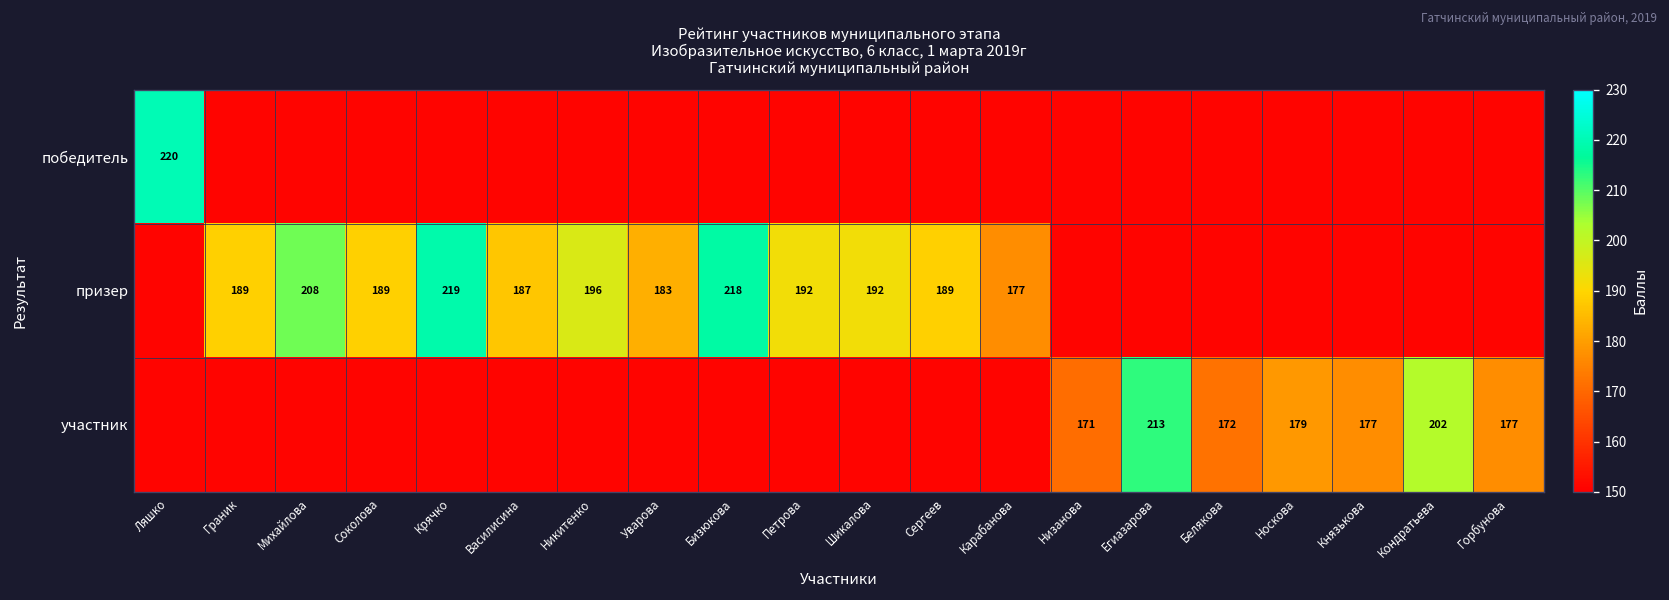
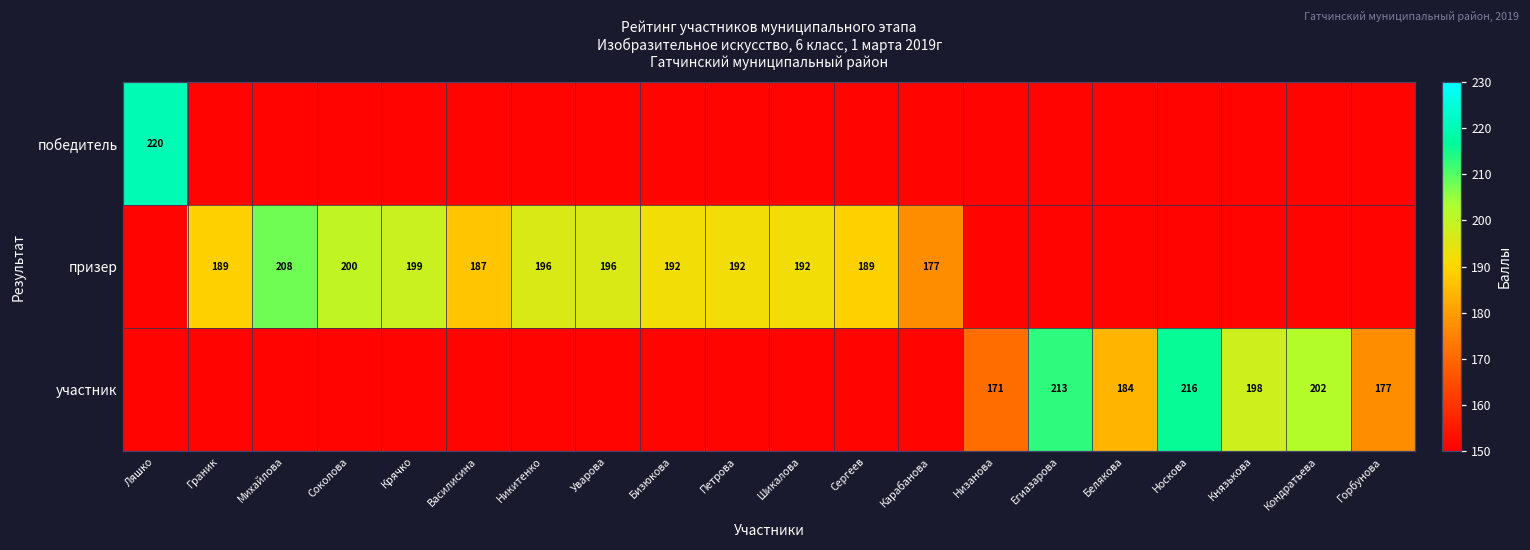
призер, Соколова: 189 -> 200
призер, Крячко: 219 -> 199
призер, Уварова: 183 -> 196
призер, Бизюкова: 218 -> 192
участник, Белякова: 172 -> 184
участник, Носкова: 179 -> 216
участник, Князькова: 177 -> 198
